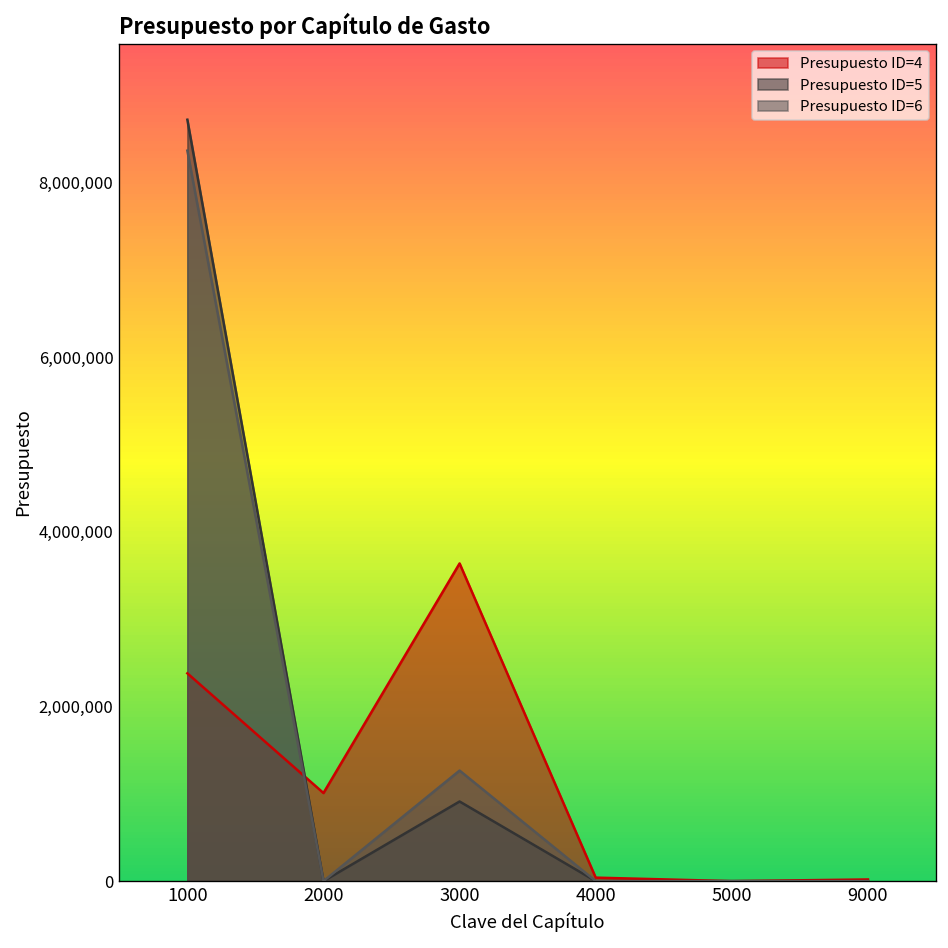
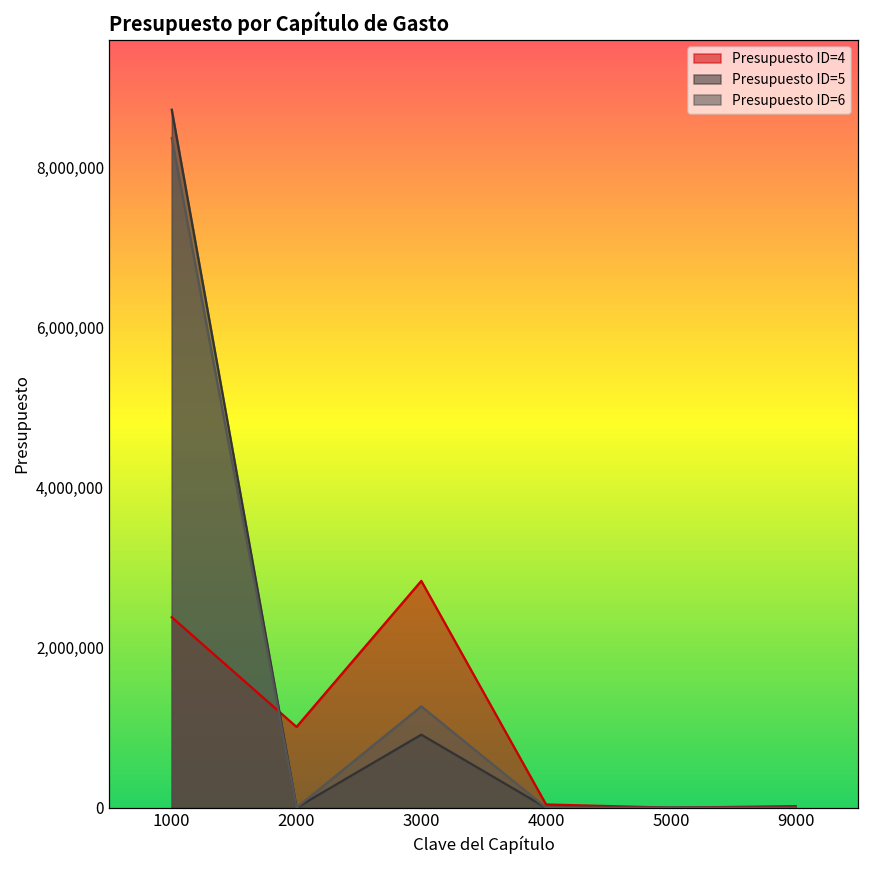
Presupuesto ID=4, 3000: 3,600,000 -> 2,800,000
